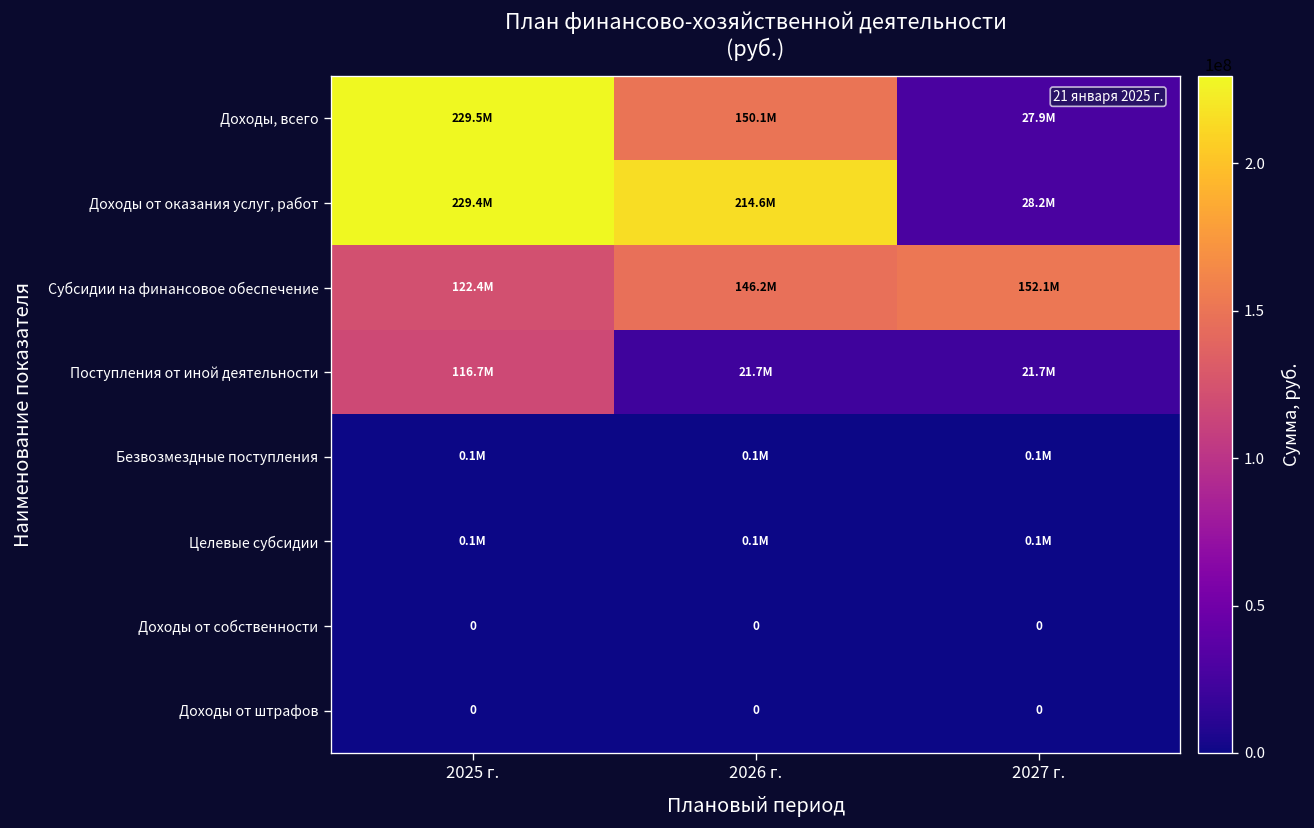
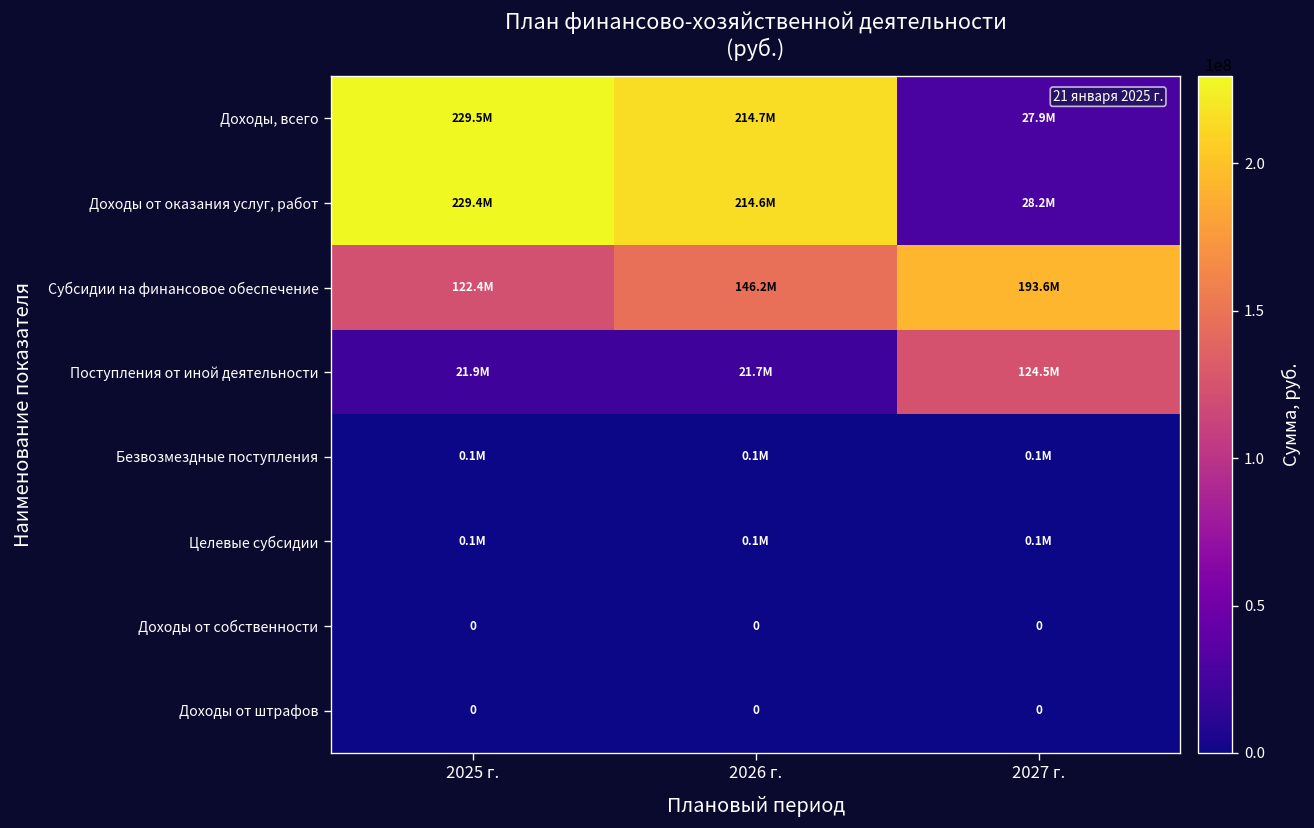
Доходы, всего, 2026 г.: 150.1M -> 214.7M
Субсидии на финансовое обеспечение, 2027 г.: 152.1M -> 193.6M
Поступления от иной деятельности, 2025 г.: 116.7M -> 21.9M
Поступления от иной деятельности, 2027 г.: 21.7M -> 124.5M
